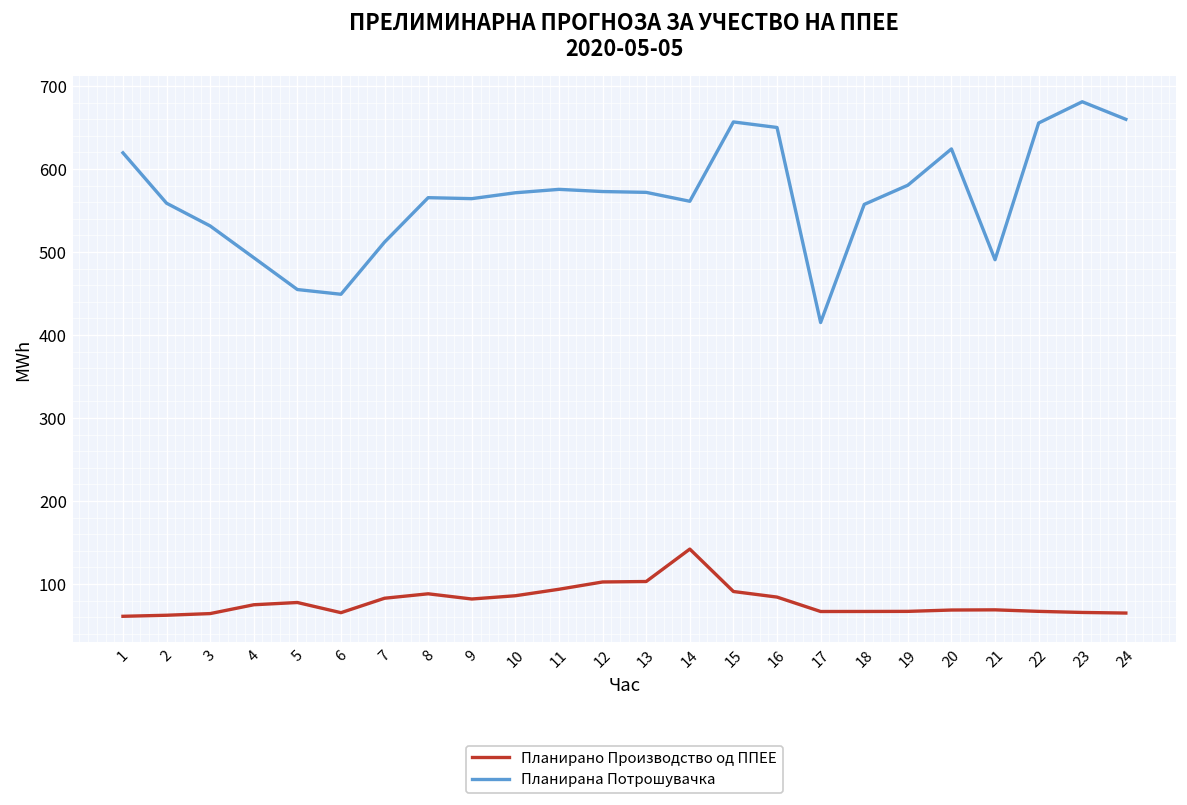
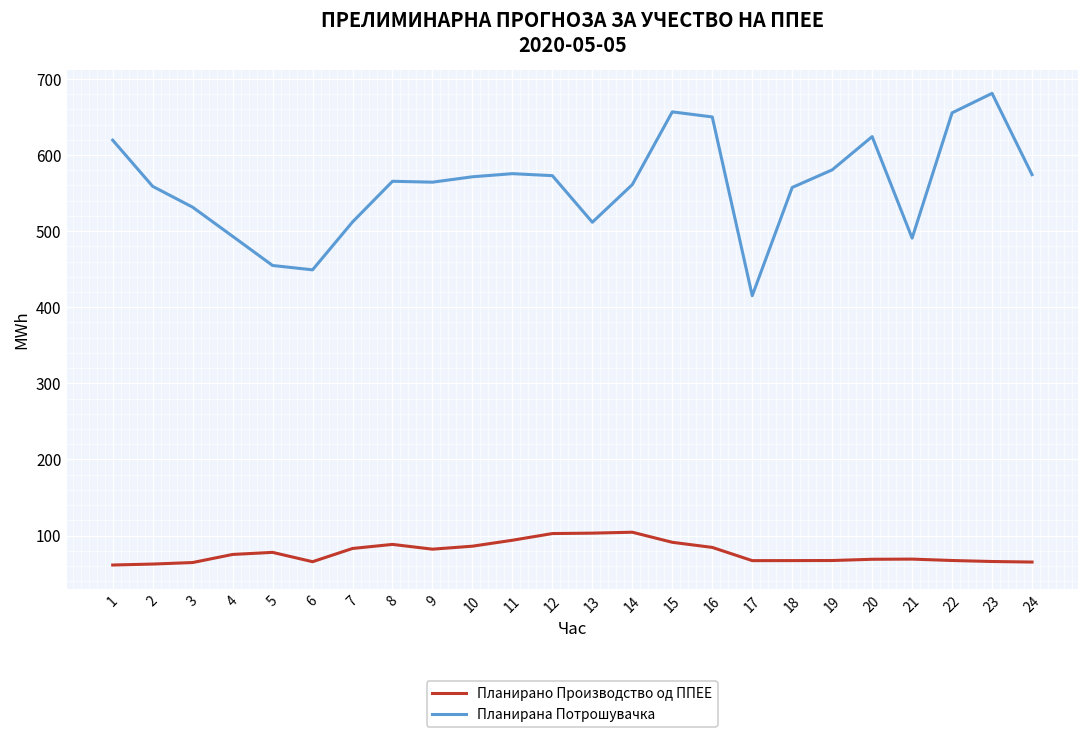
Планирана Потрошувачка, 13: 570 -> 510
Планирано Производство од ППЕЕ, 14: 140 -> 100
Планирана Потрошувачка, 24: 660 -> 570
